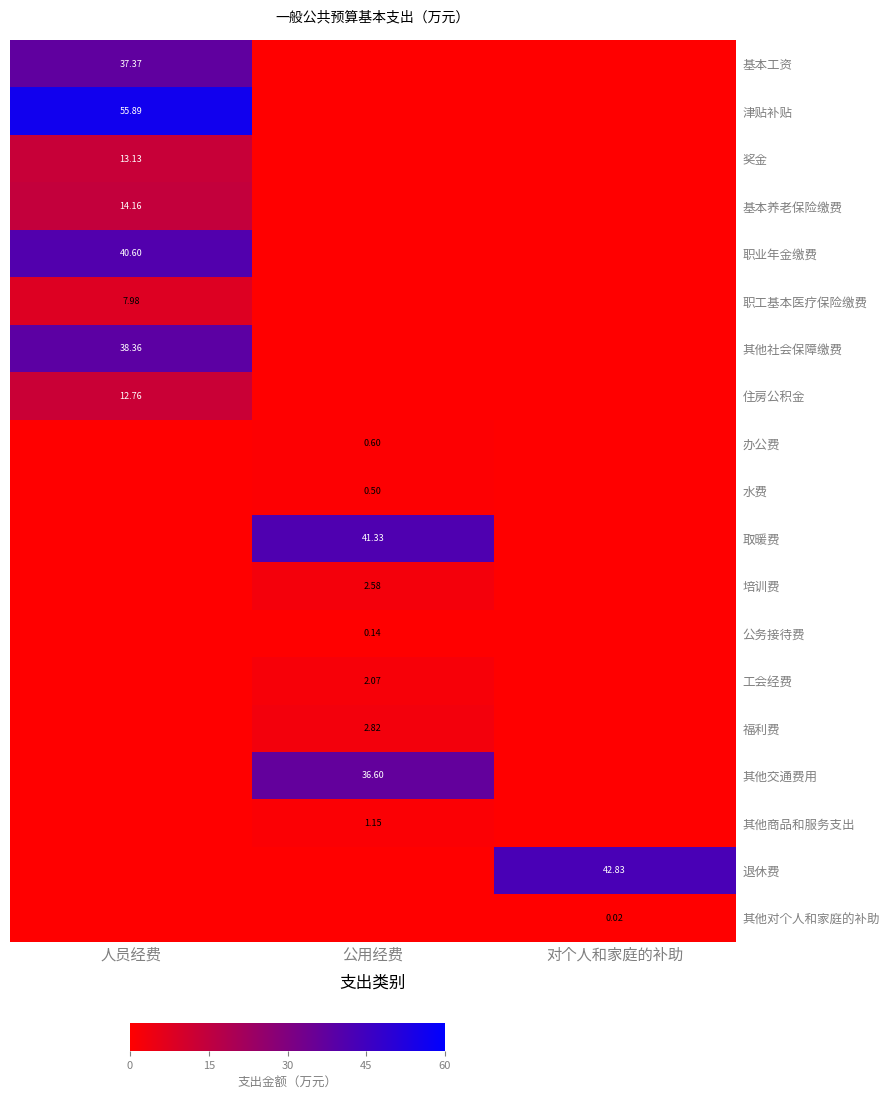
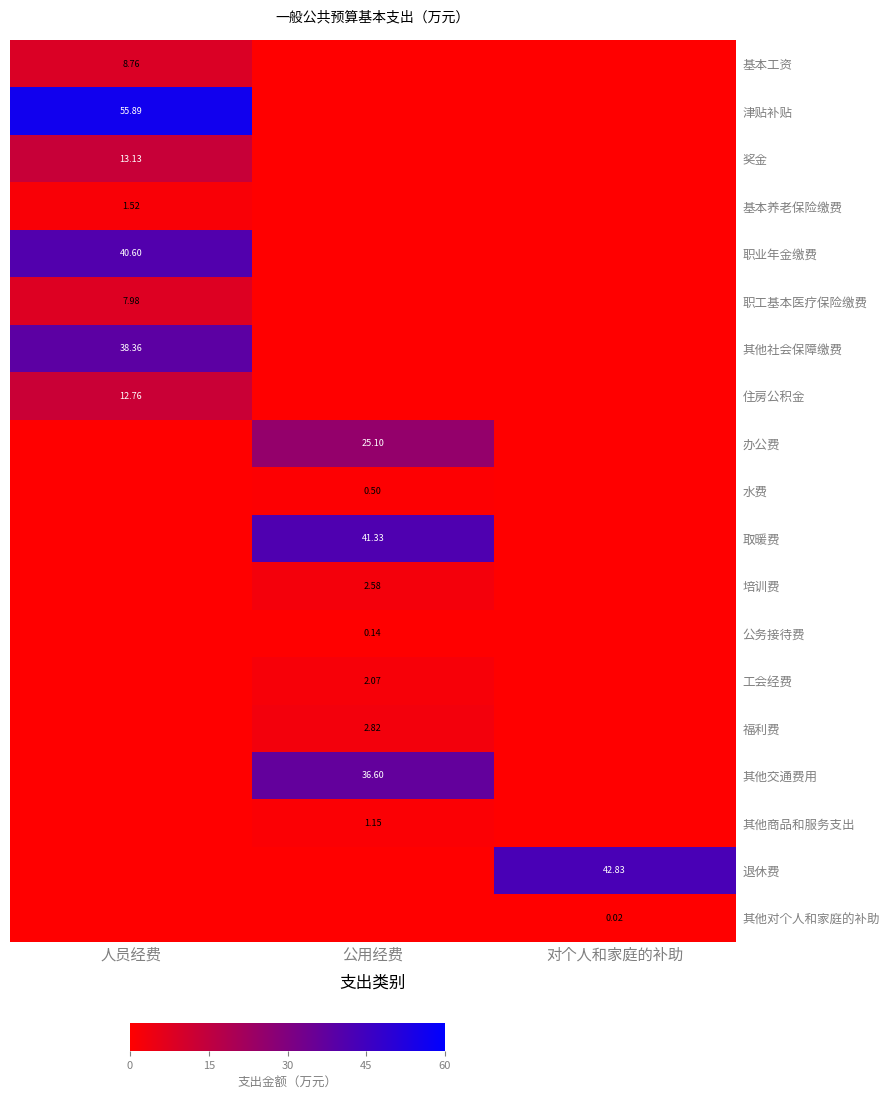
基本工资, 人员经费: 37.37 -> 8.76
基本养老保险缴费, 人员经费: 14.16 -> 1.52
办公费, 公用经费: 0.60 -> 25.10
